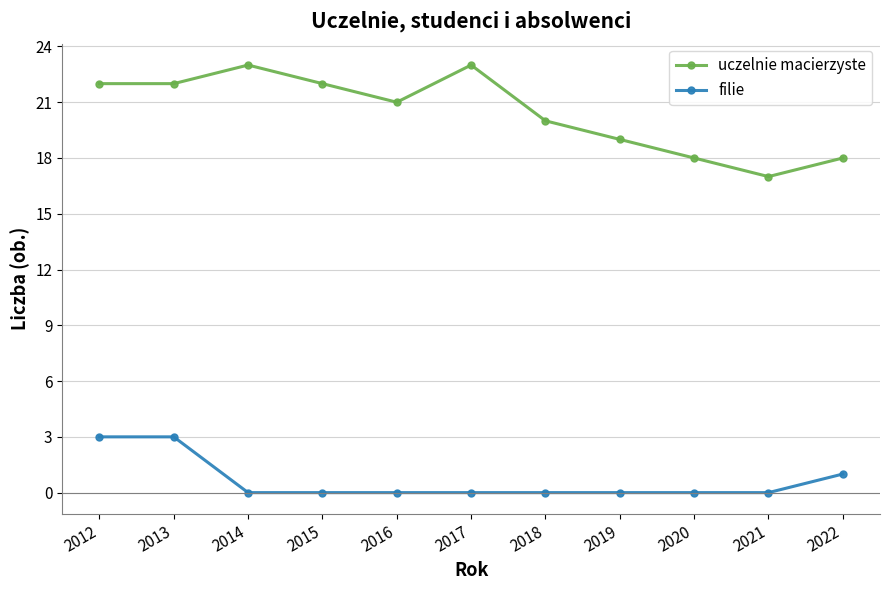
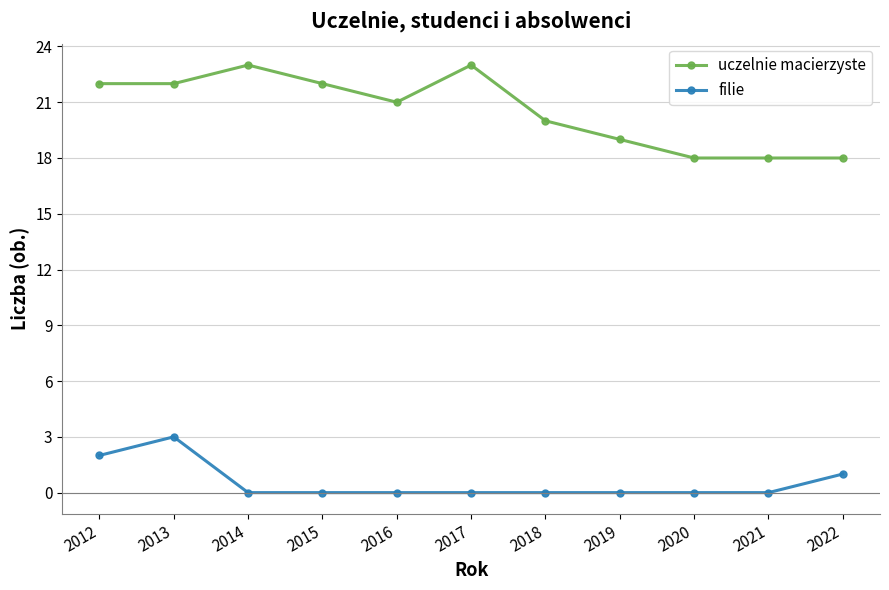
filie, 2012: 3 -> 2
uczelnie macierzyste, 2021: 17 -> 18
